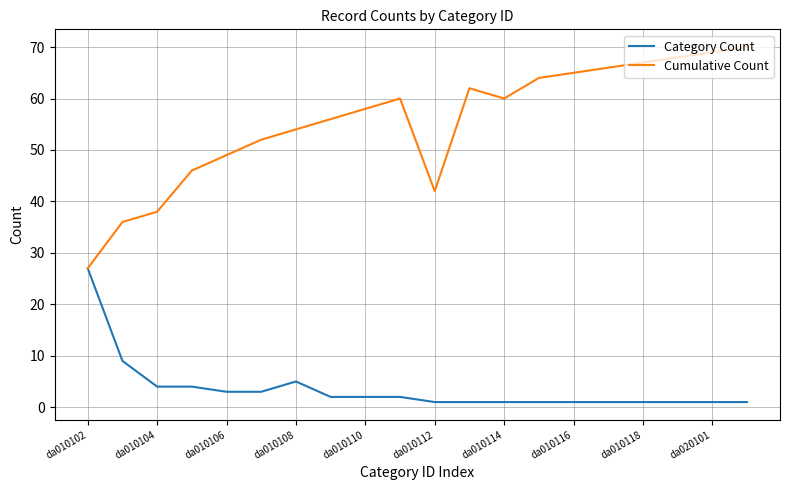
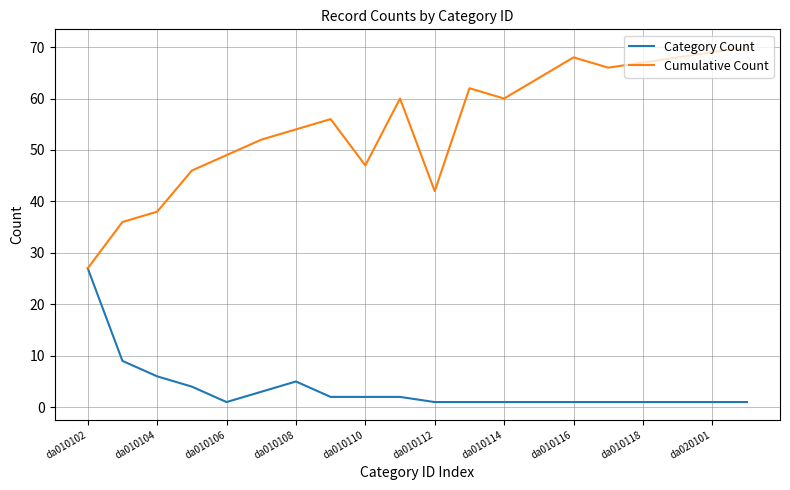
Category Count, da010104: 4 -> 6
Category Count, da010106: 3 -> 1
Cumulative Count, da010110: 58 -> 47
Cumulative Count, da010116: 65 -> 68
